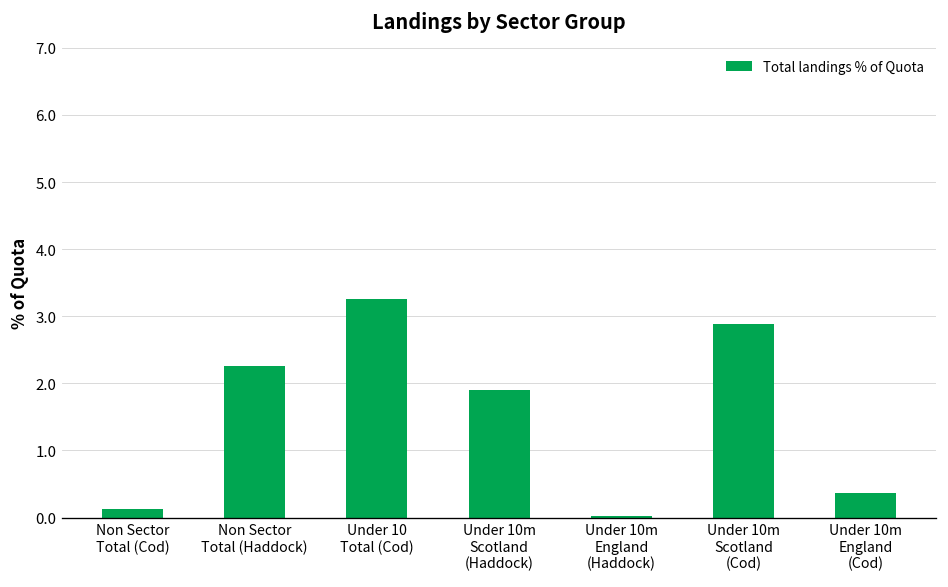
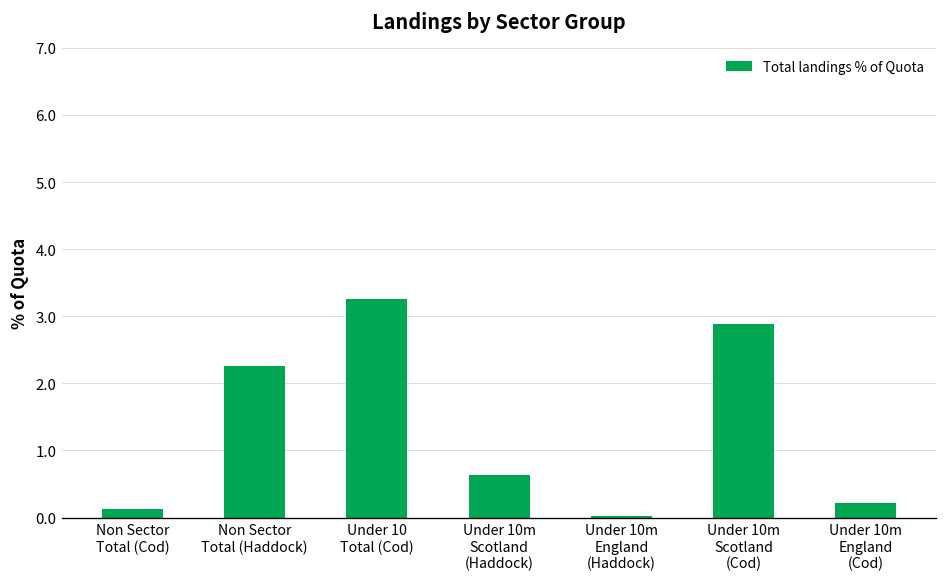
Under 10m Scotland (Haddock): 1.9 -> 0.6
Under 10m England (Cod): 0.4 -> 0.2
